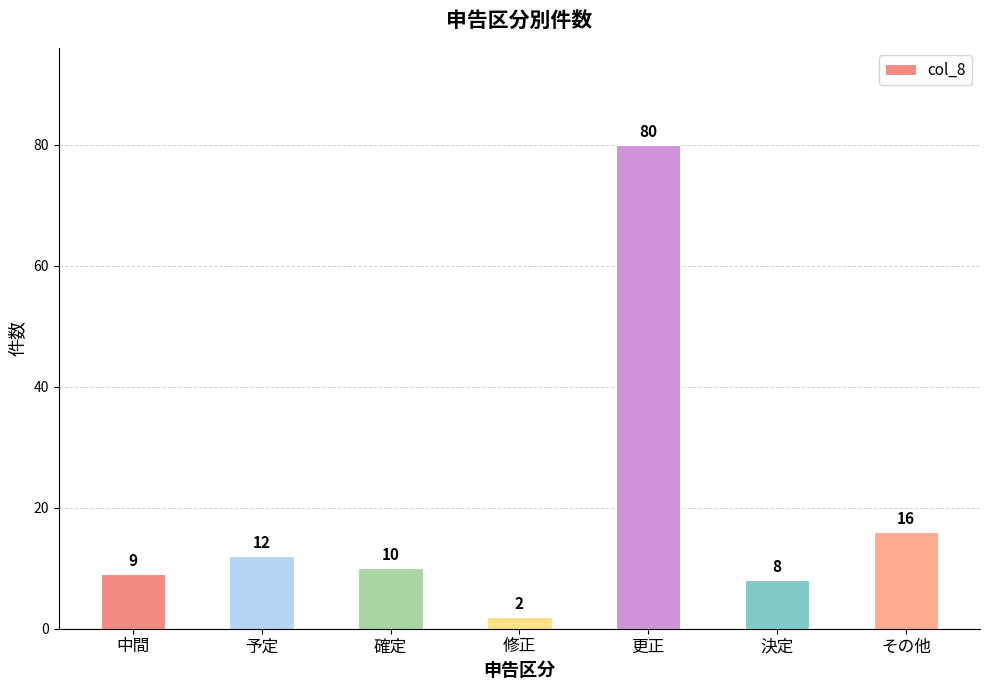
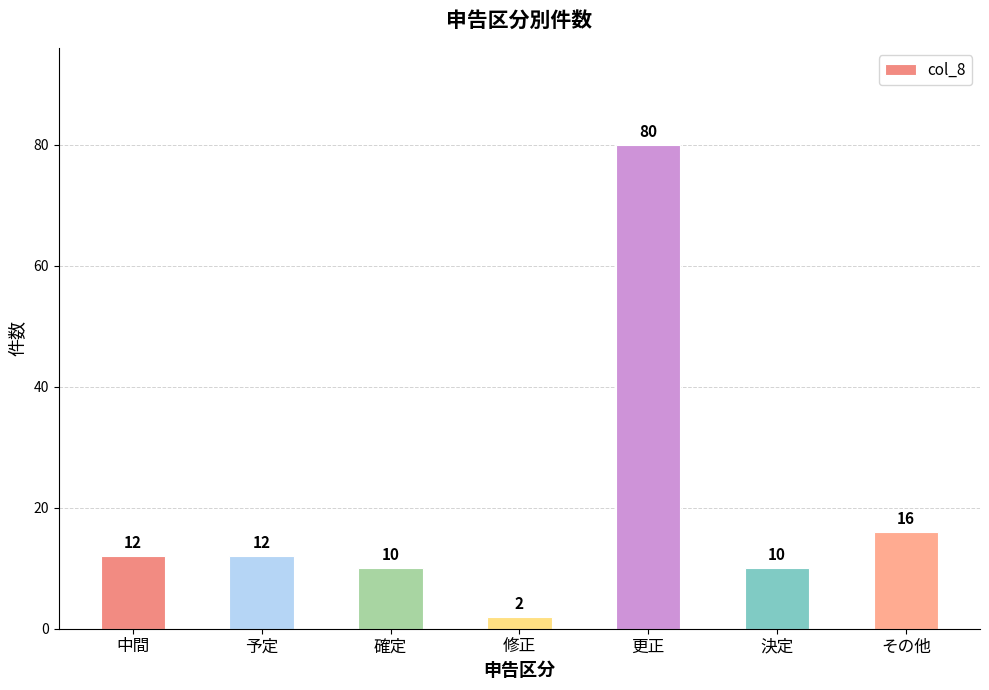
中間: 9 -> 12
決定: 8 -> 10
